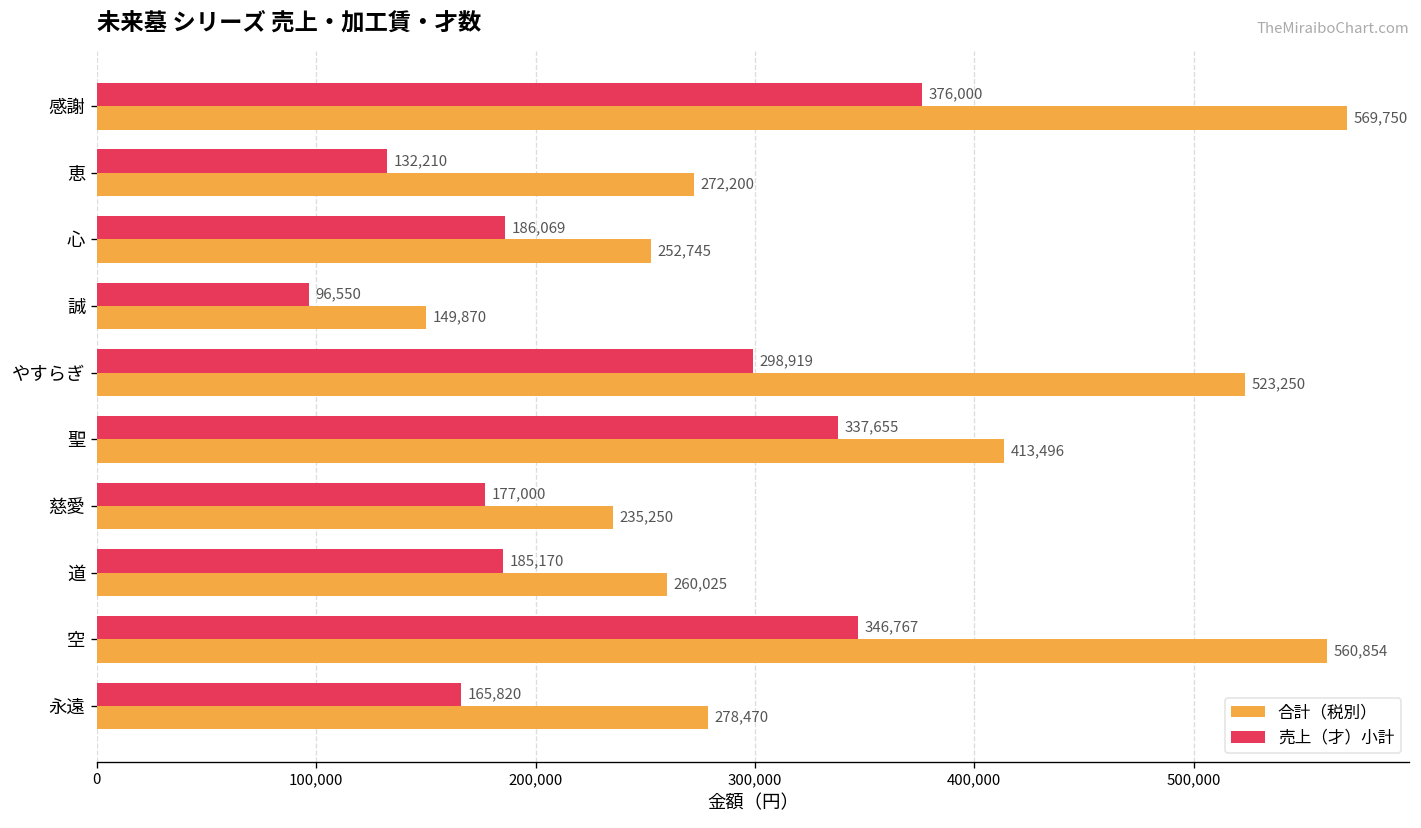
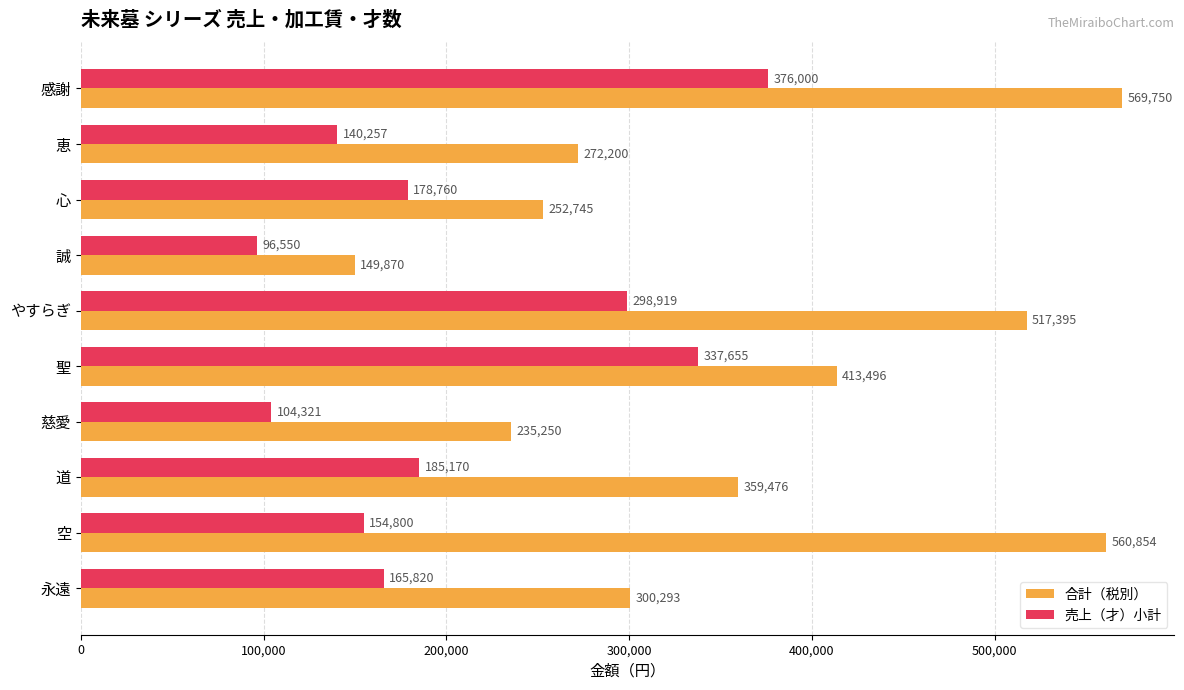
売上（才）小計, 恵: 132,210 -> 140,257
売上（才）小計, 心: 186,069 -> 178,760
合計（税別）, やすらぎ: 523,250 -> 517,395
売上（才）小計, 慈愛: 177,000 -> 104,321
合計（税別）, 道: 260,025 -> 359,476
売上（才）小計, 空: 346,767 -> 154,800
合計（税別）, 永遠: 278,470 -> 300,293
